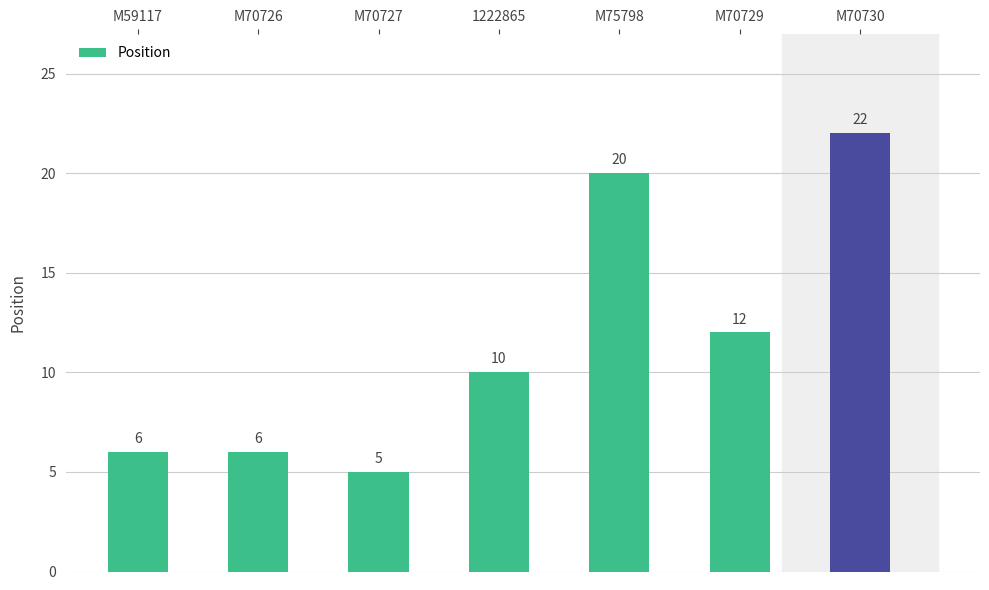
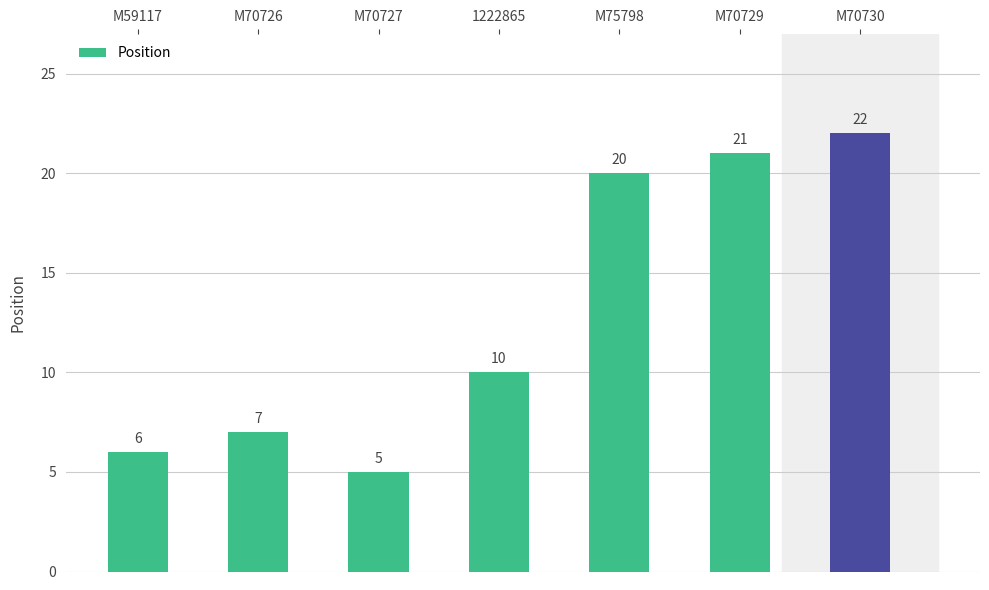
M70726: 6 -> 7
M70729: 12 -> 21
